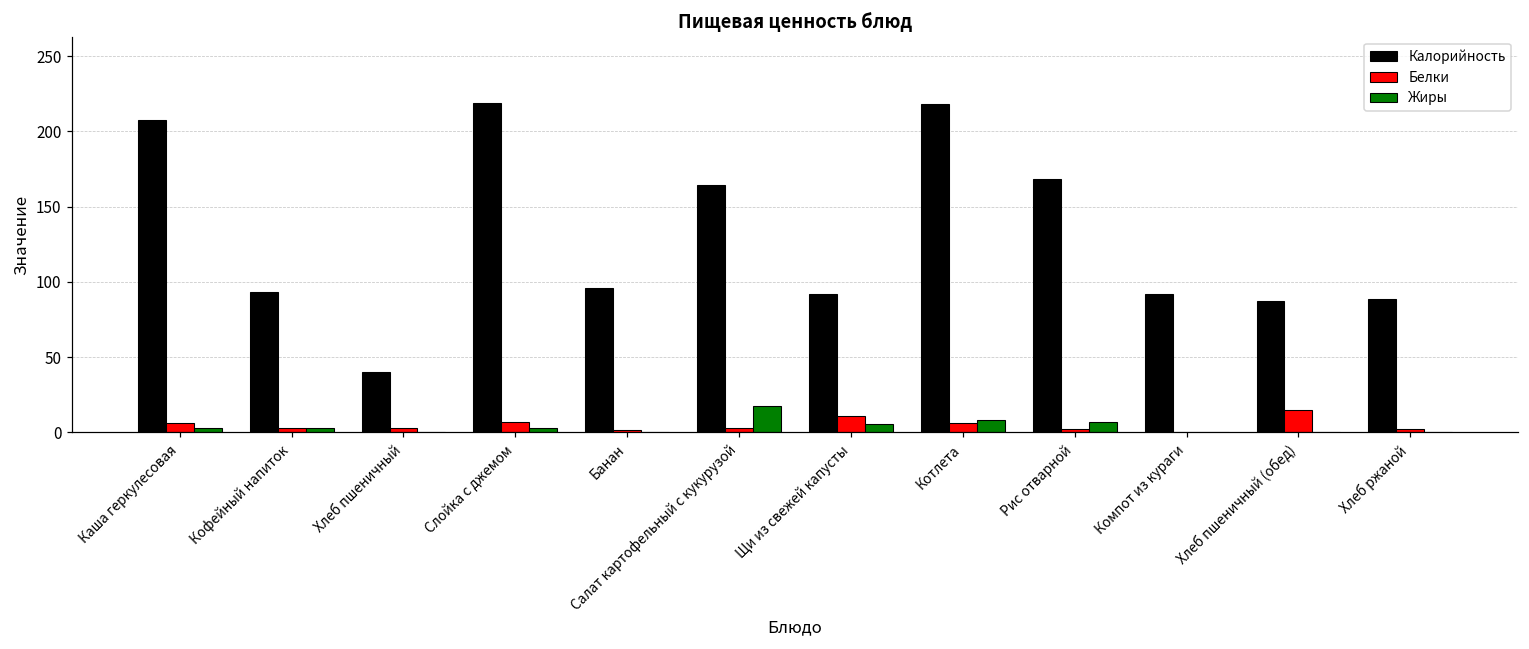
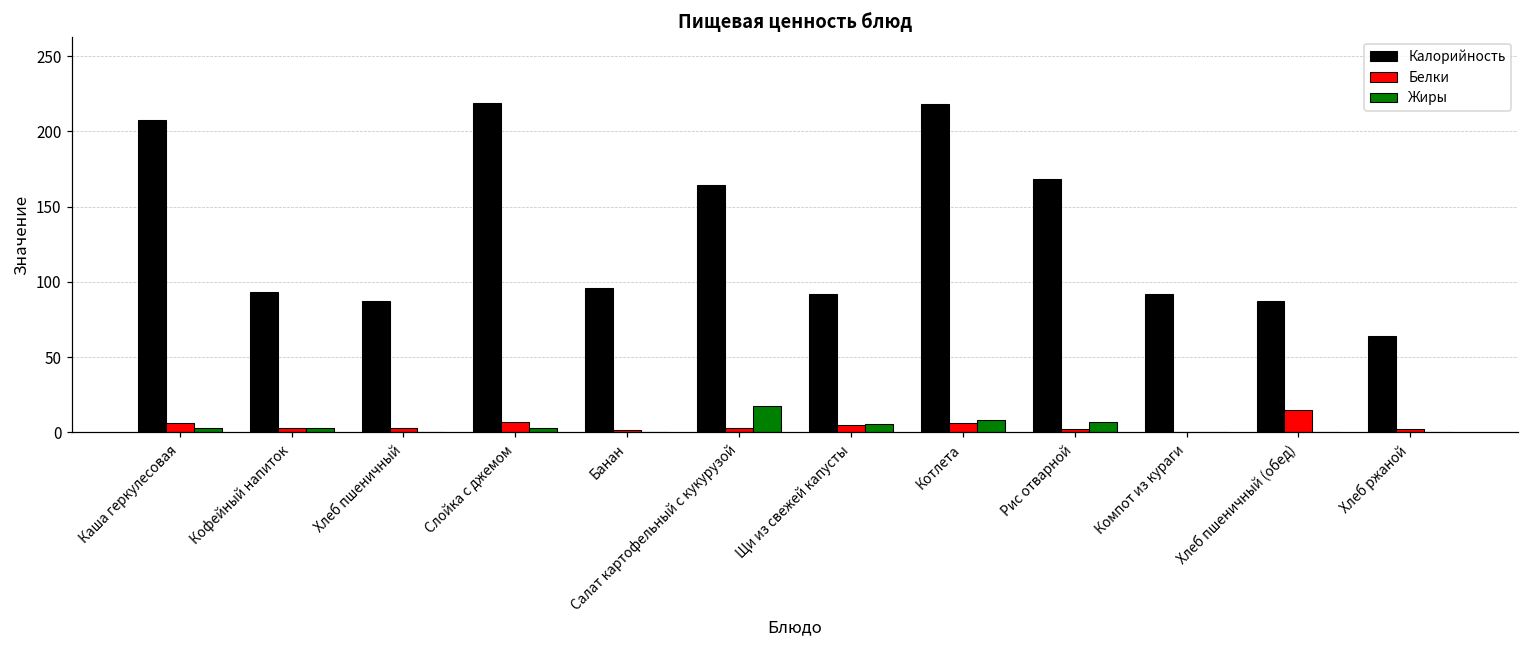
Калорийность, Хлеб пшеничный: 40 -> 88
Белки, Щи из свежей капусты: 11 -> 5
Калорийность, Хлеб ржаной: 89 -> 64
